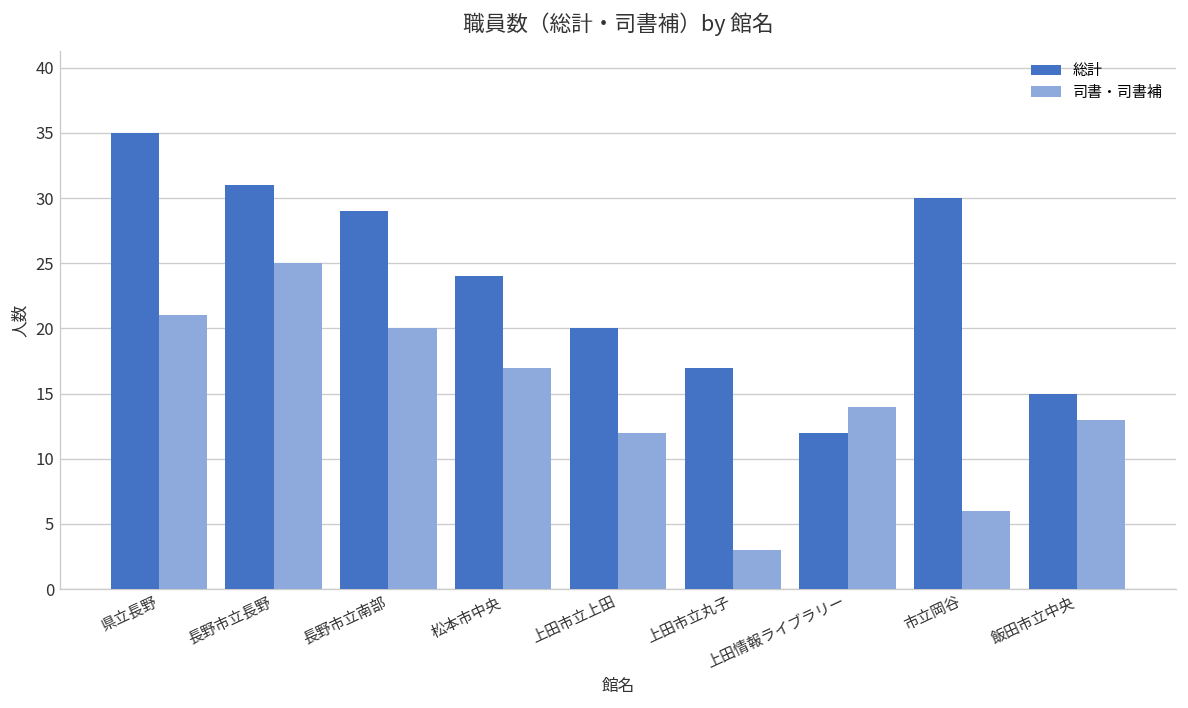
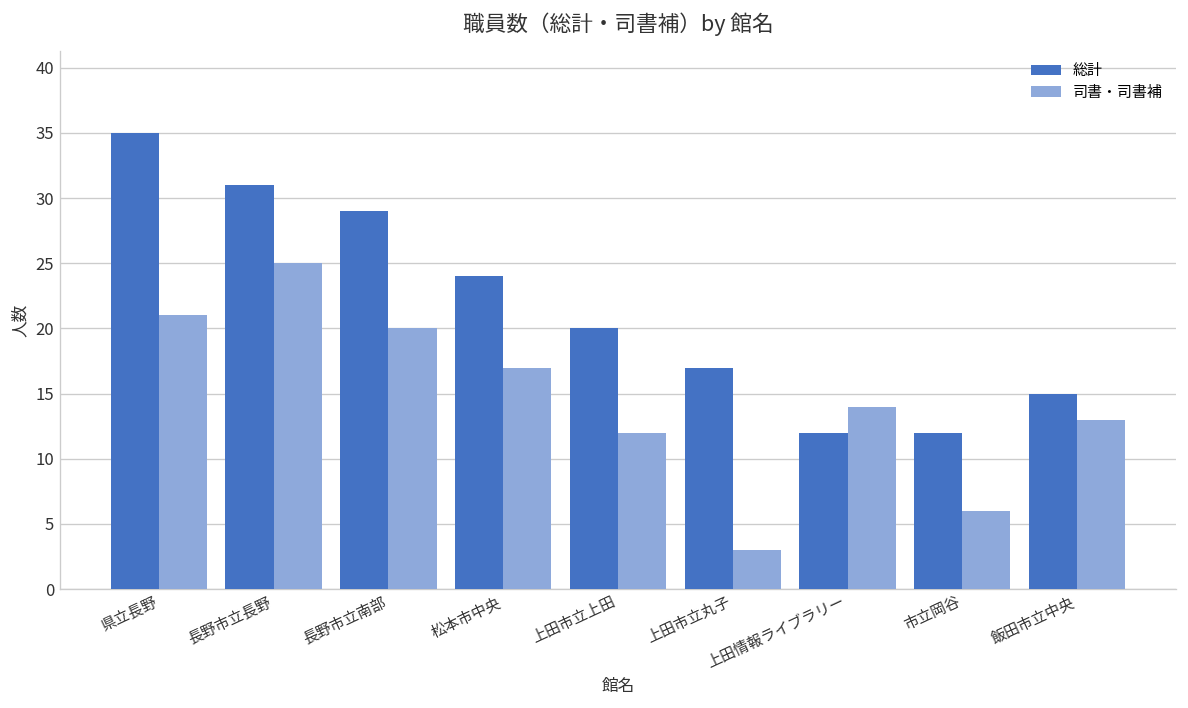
総計, 市立岡谷: 30 -> 12
